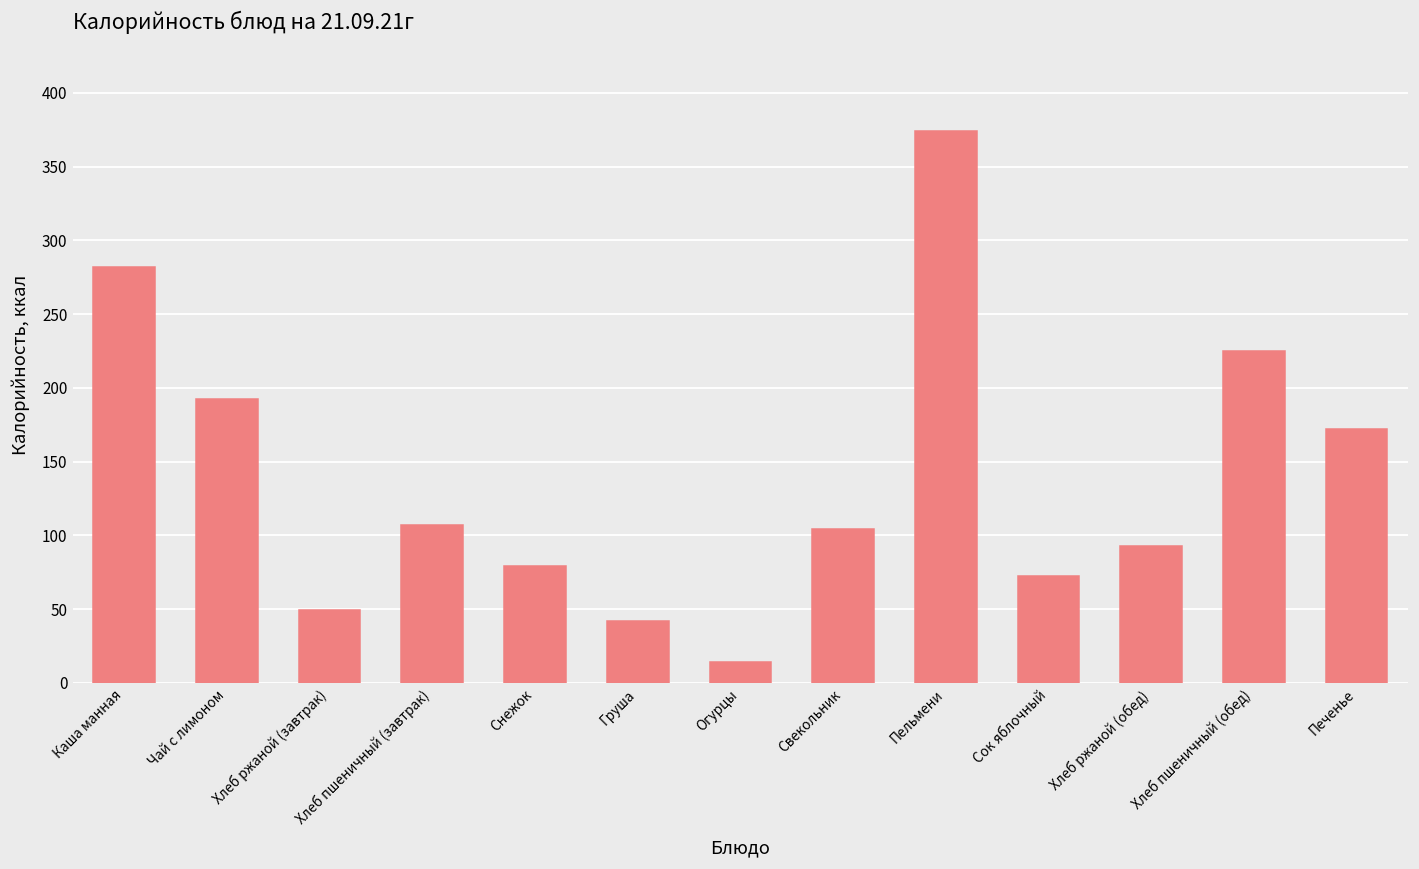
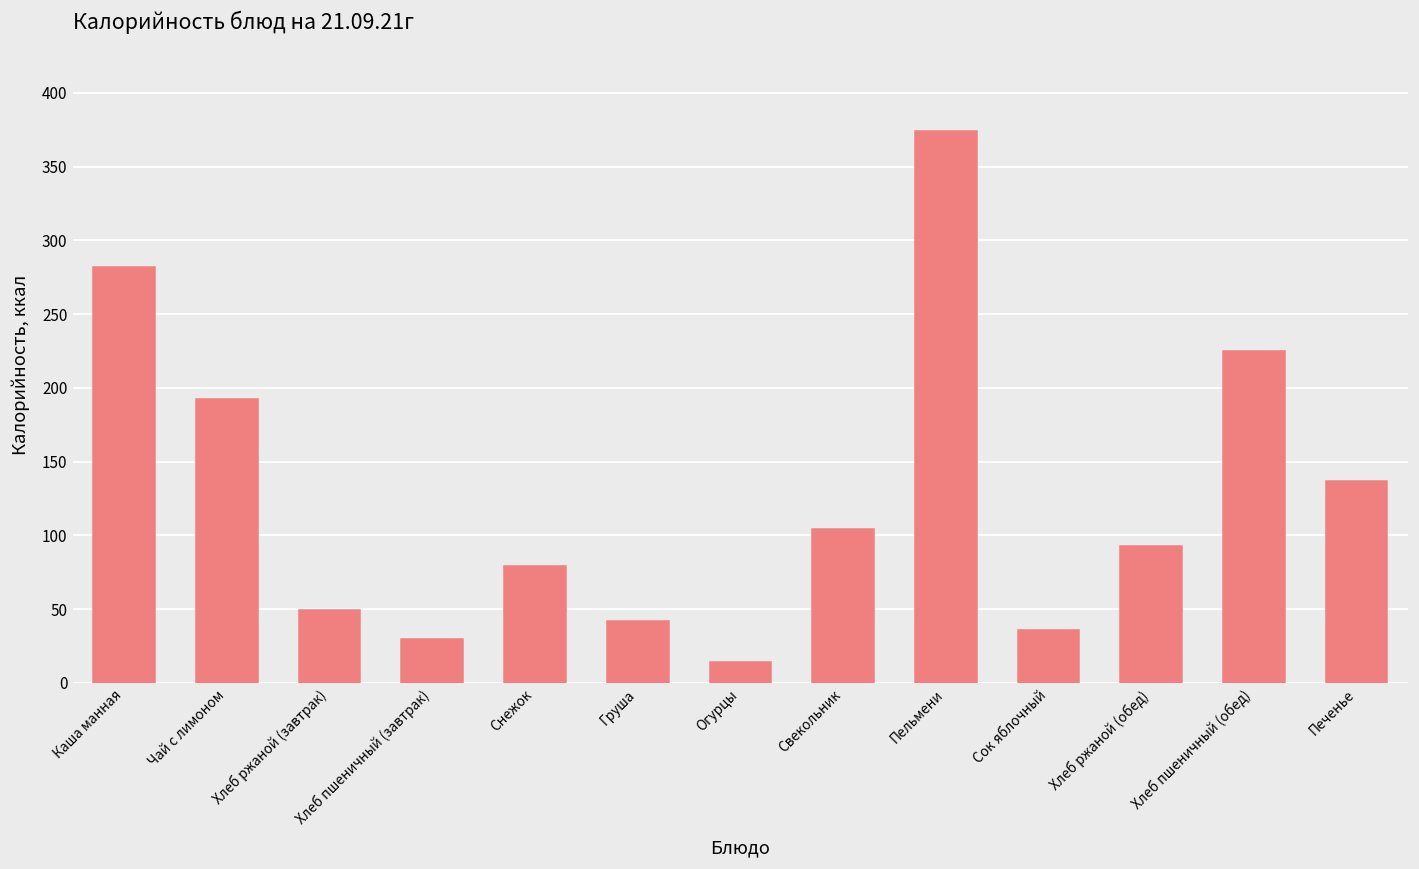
Хлеб пшеничный (завтрак): 107 -> 30
Сок яблочный: 72 -> 36
Печенье: 172 -> 137
